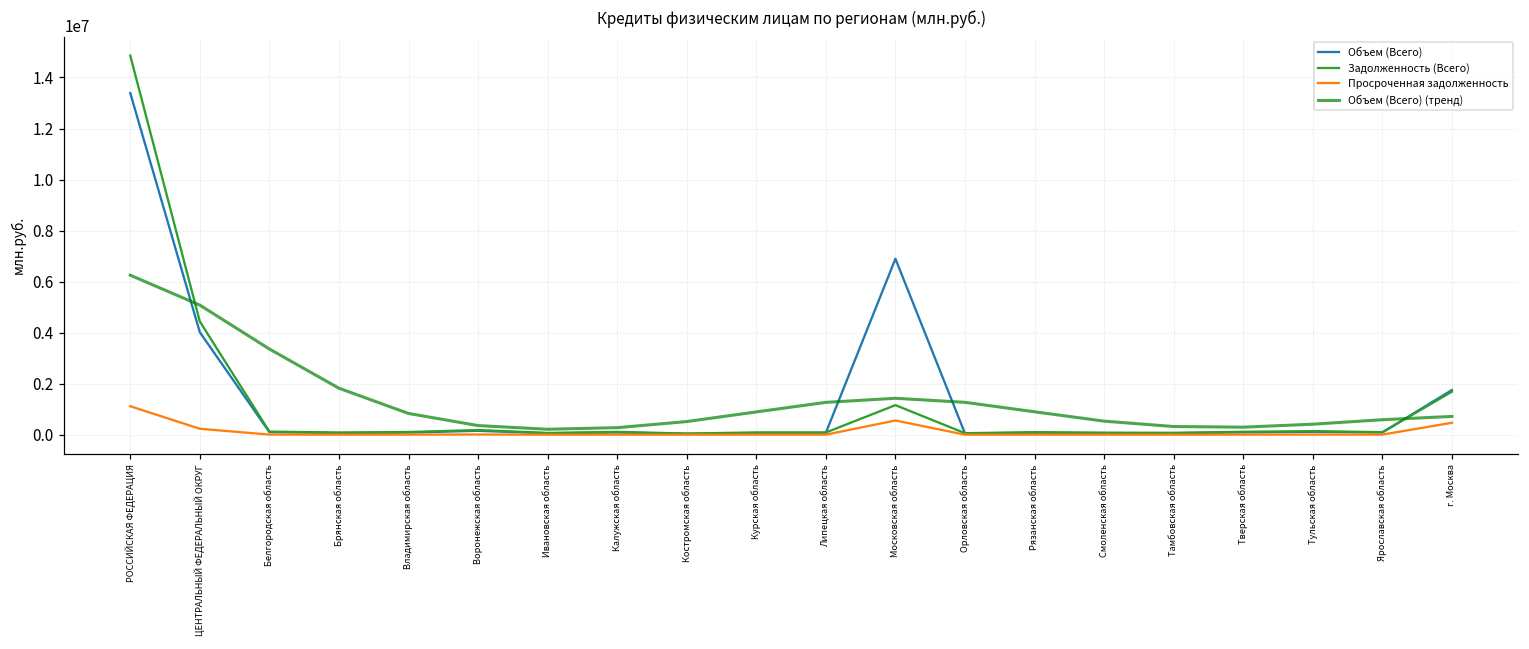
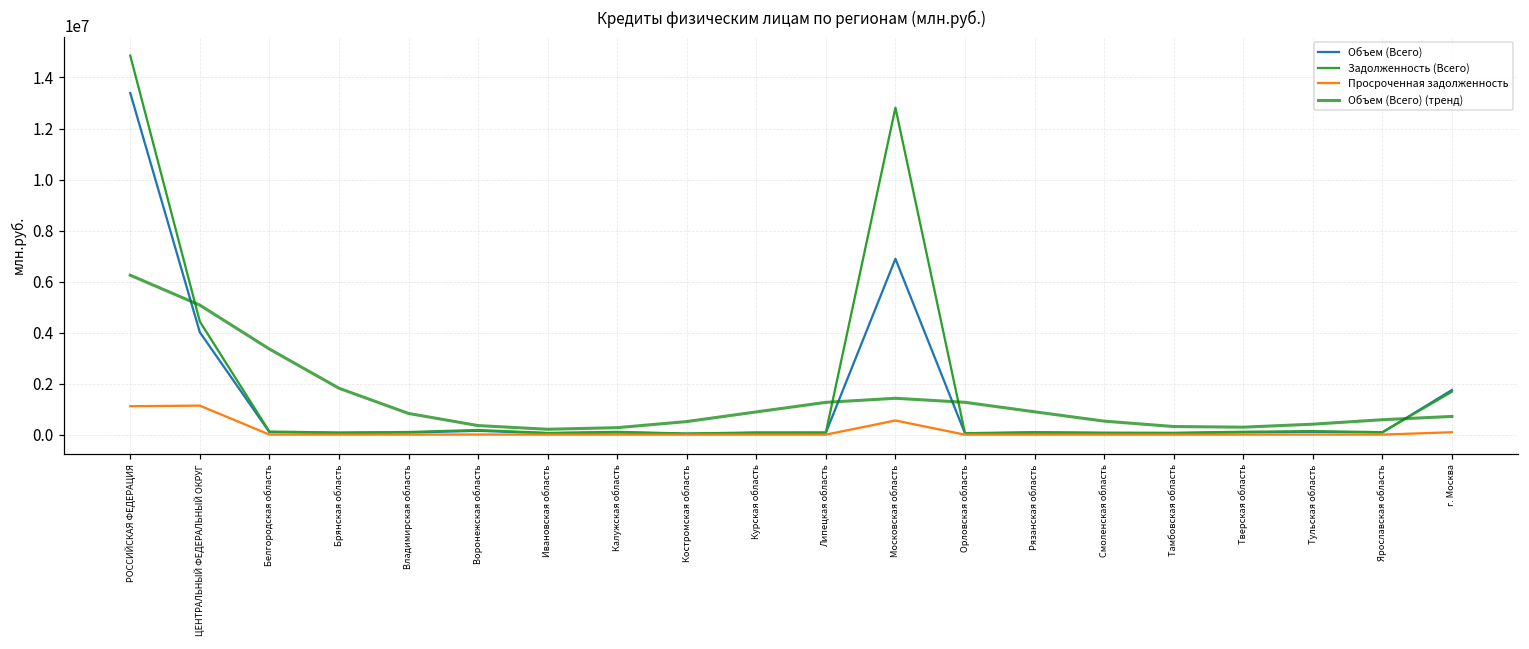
Просроченная задолженность, ЦЕНТРАЛЬНЫЙ ФЕДЕРАЛЬНЫЙ ОКРУГ: 200000 -> 1100000
Задолженность (Всего), Московская область: 1200000 -> 12800000
Просроченная задолженность, г. Москва: 500000 -> 100000
